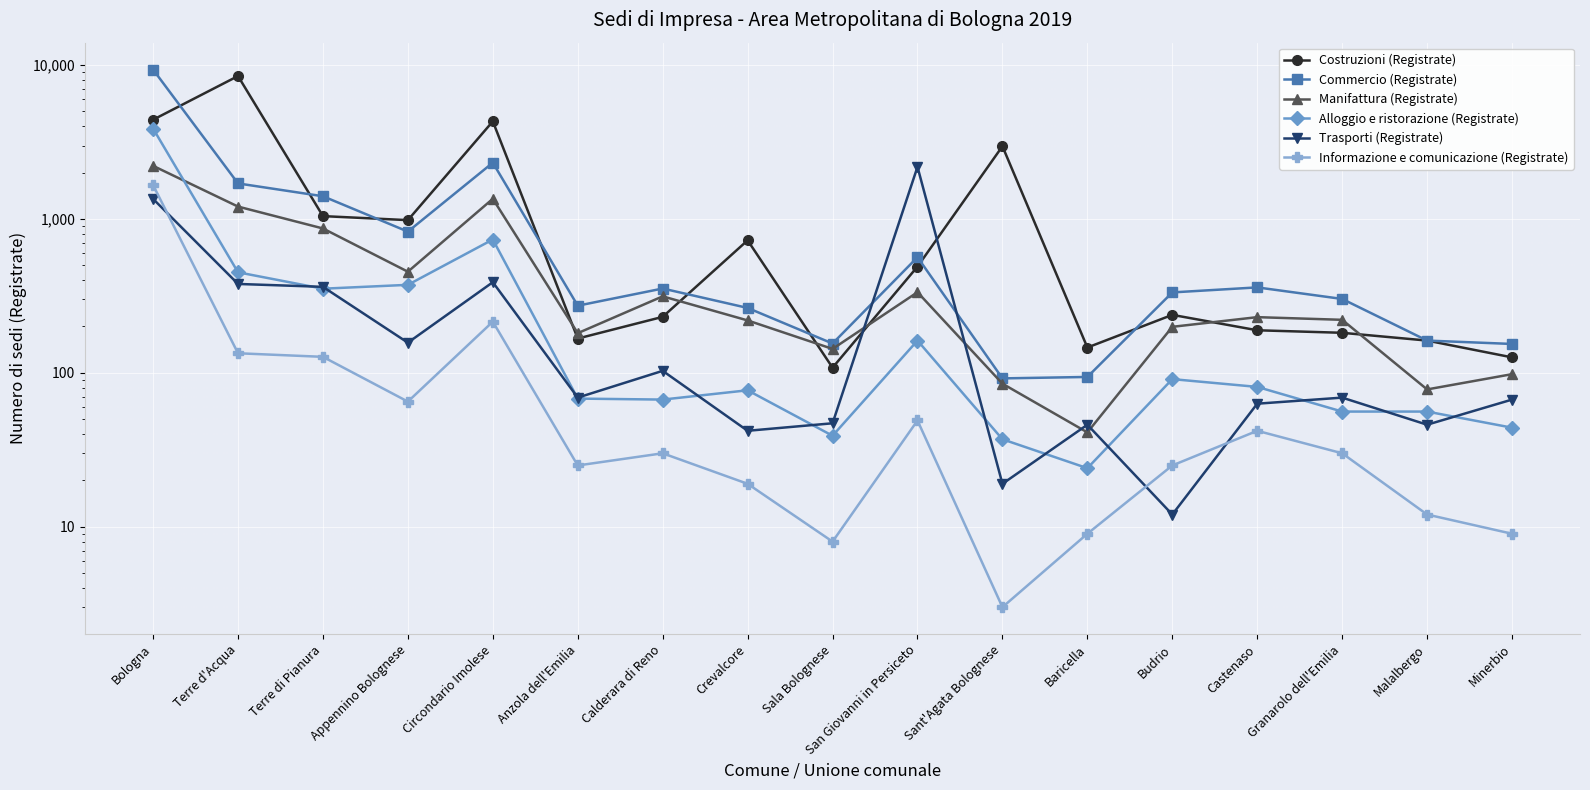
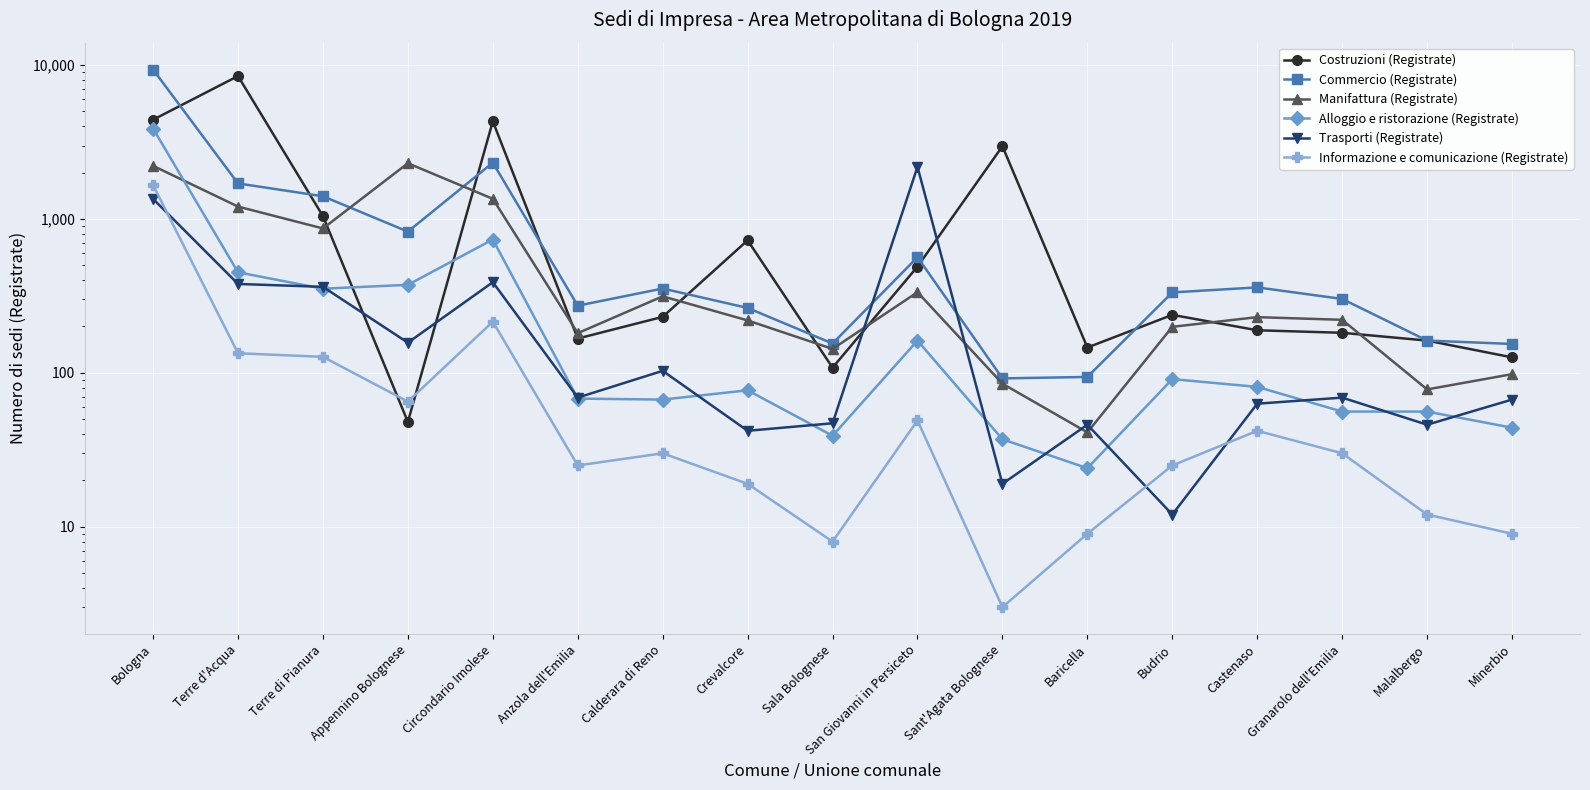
Costruzioni (Registrate), Appennino Bolognese: 1,000 -> 48
Manifattura (Registrate), Appennino Bolognese: 450 -> 2,300
